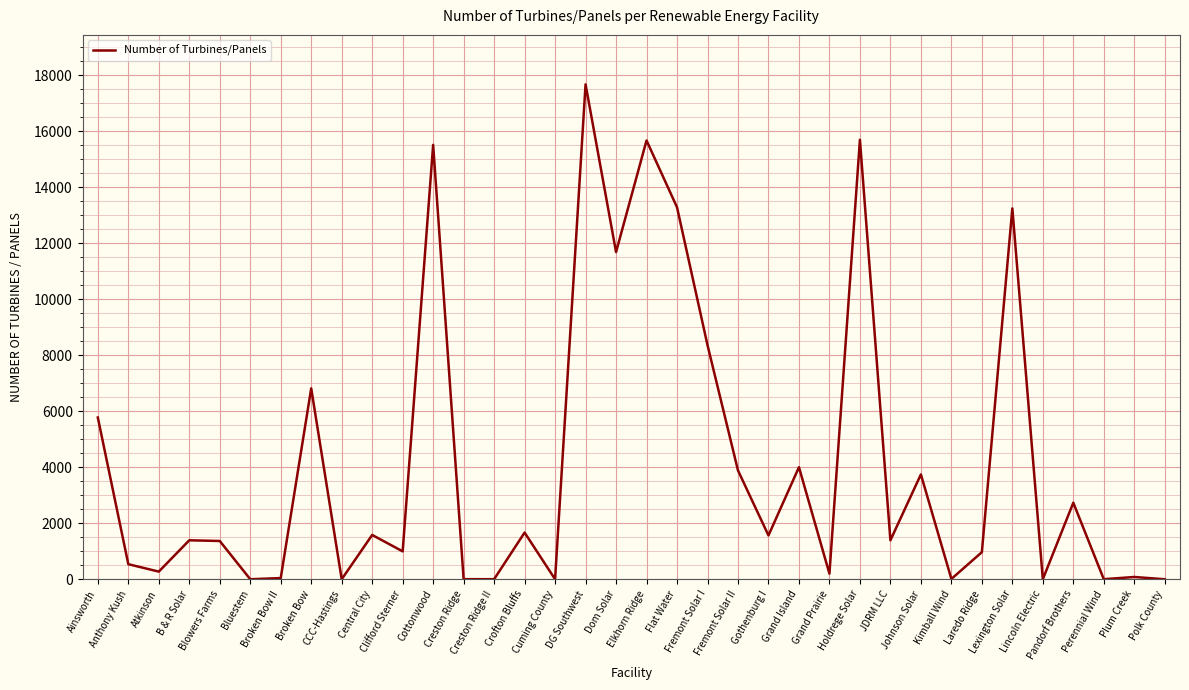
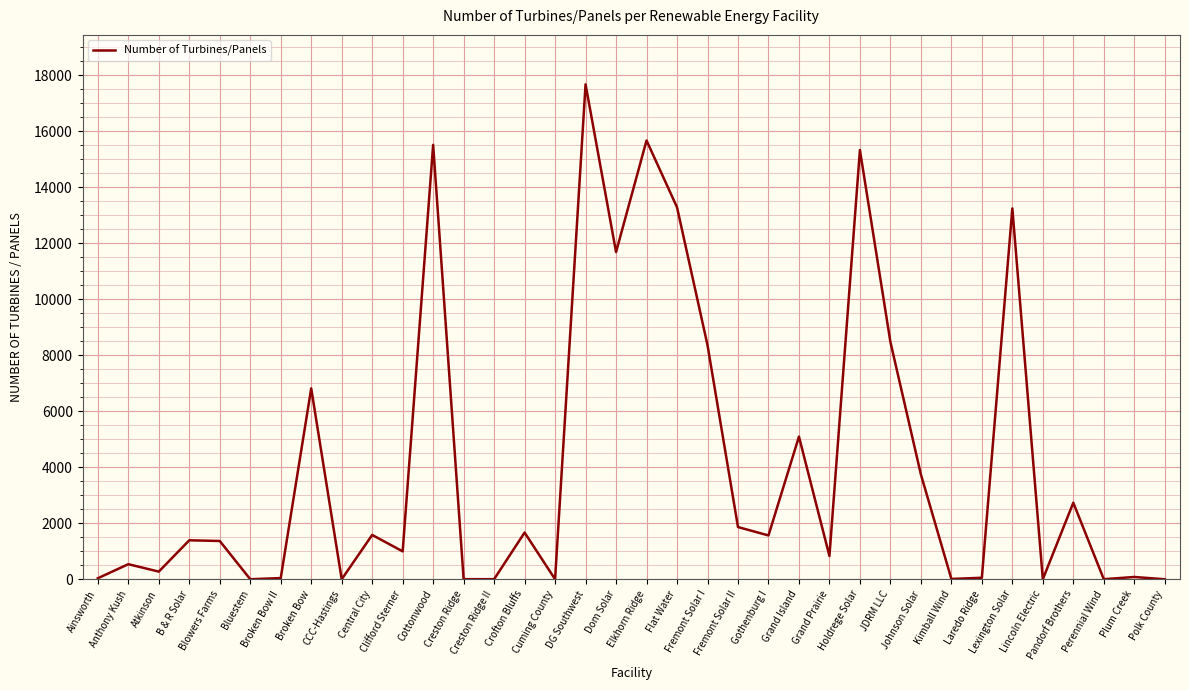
Ainsworth: 5800 -> 0
Fremont Solar II: 3900 -> 1900
Grand Island: 4000 -> 5100
Grand Prairie: 200 -> 800
Holdrege Solar: 15700 -> 15300
JDRM LLC: 1400 -> 8500
Laredo Ridge: 1000 -> 100
